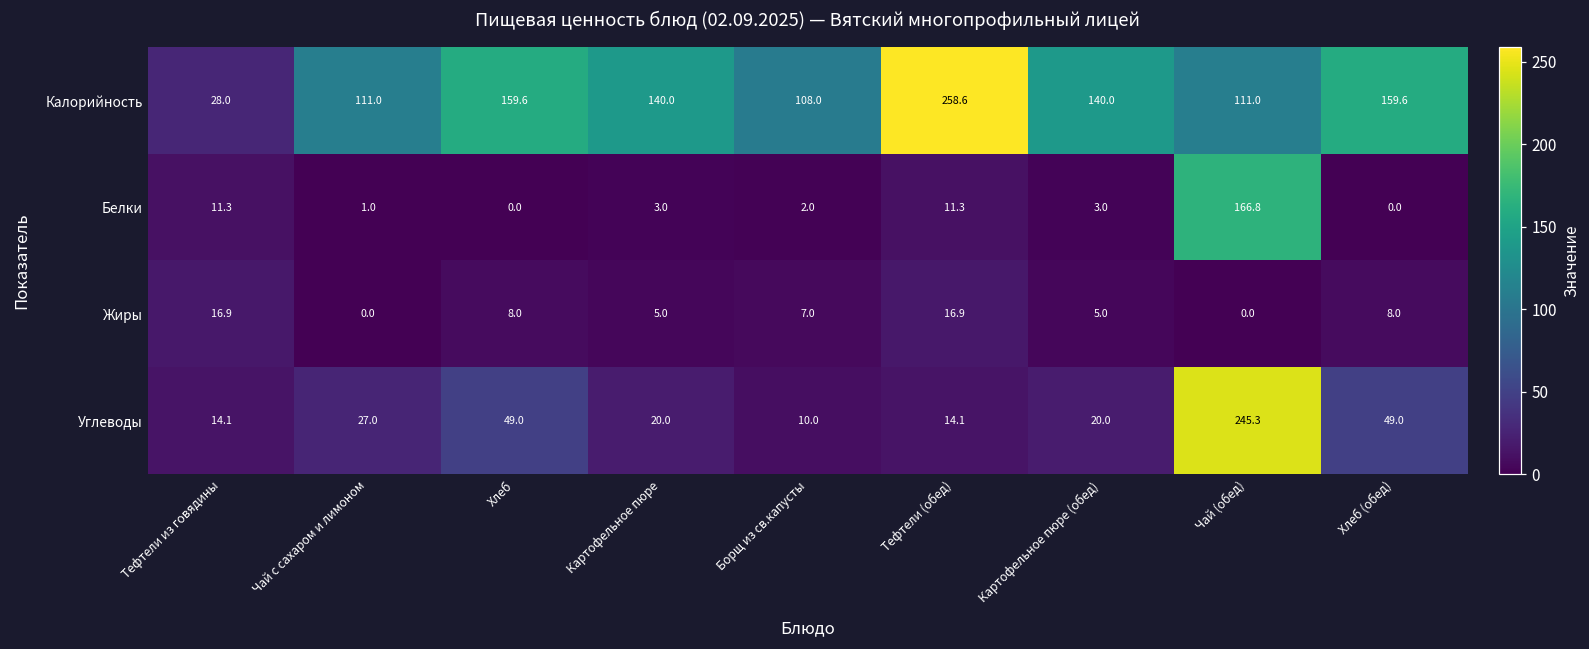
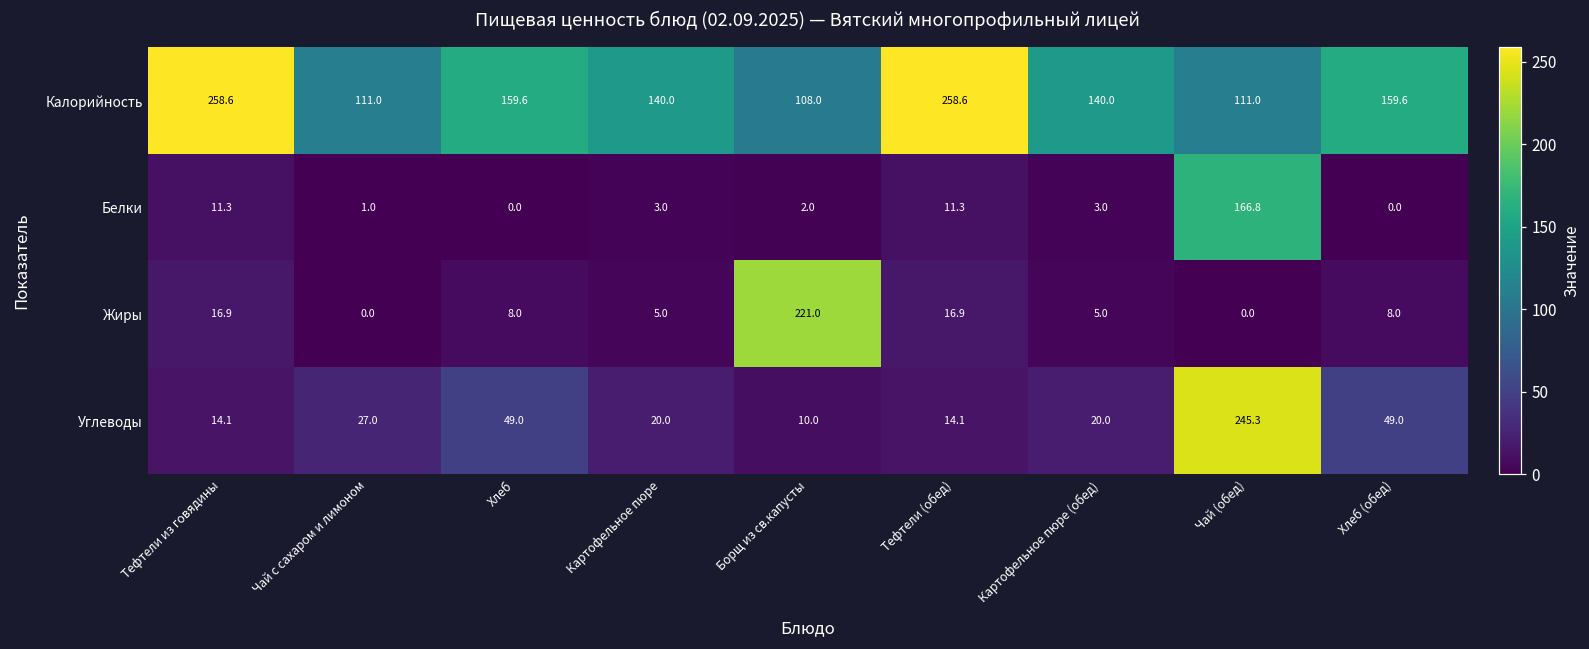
Калорийность, Тефтели из говядины: 28.0 -> 258.6
Жиры, Борщ из св.капусты: 7.0 -> 221.0
